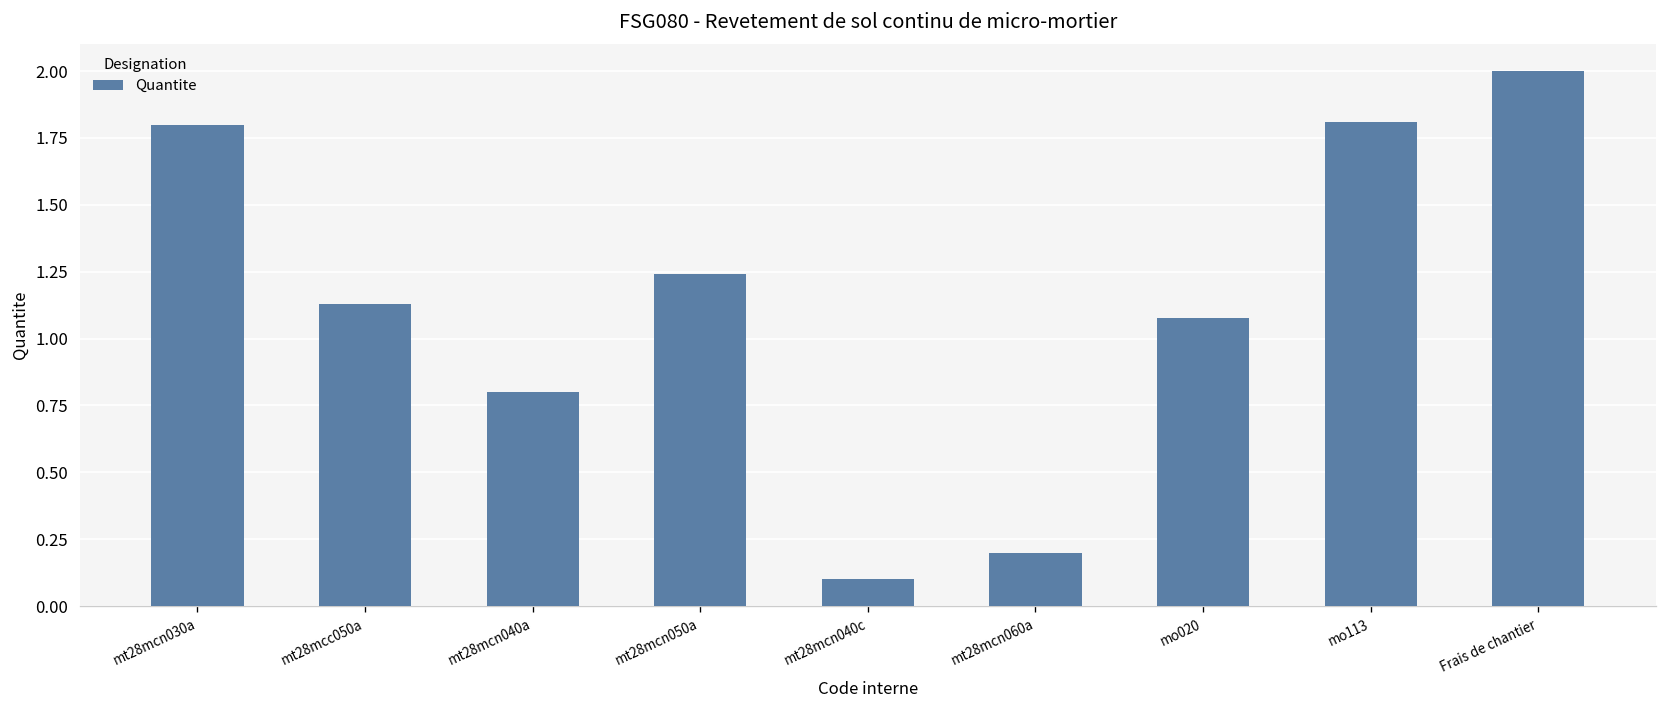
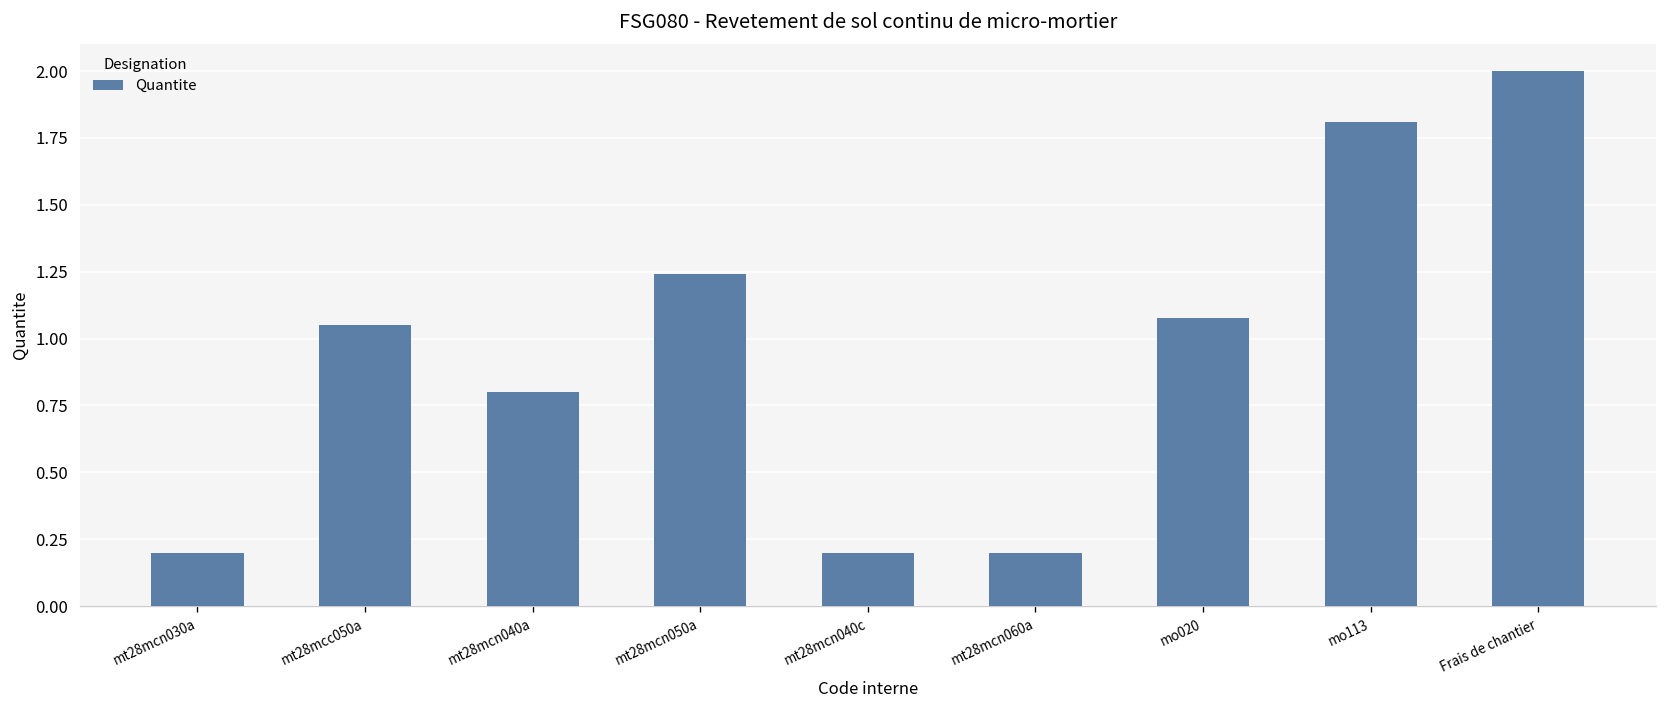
mt28mcn030a: 1.8 -> 0.2
mt28mcc050a: 1.13 -> 1.05
mt28mcn040c: 0.1 -> 0.2
